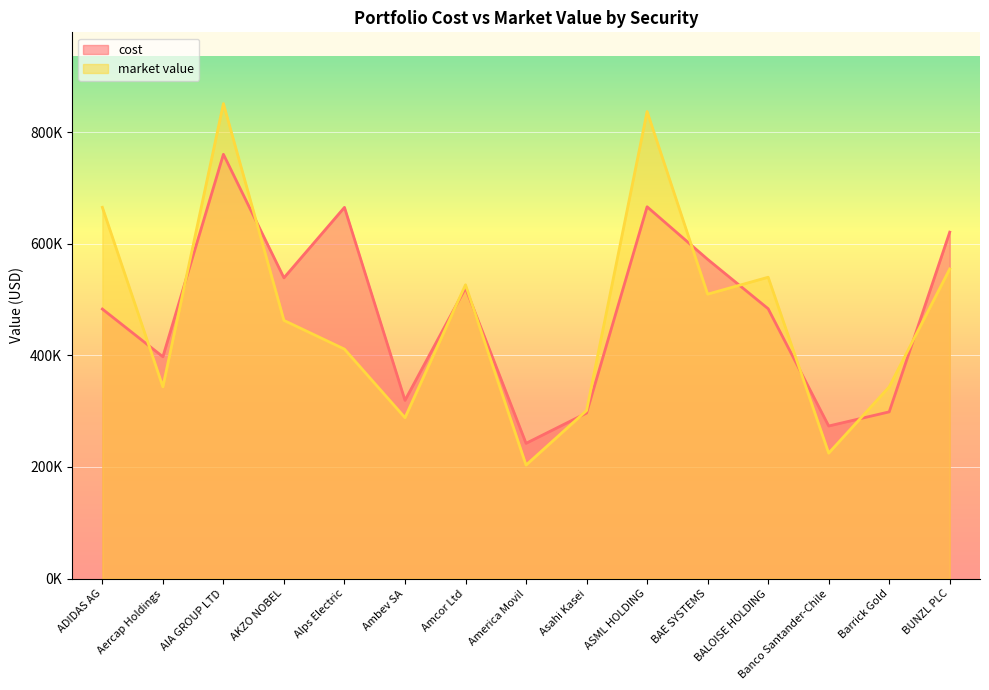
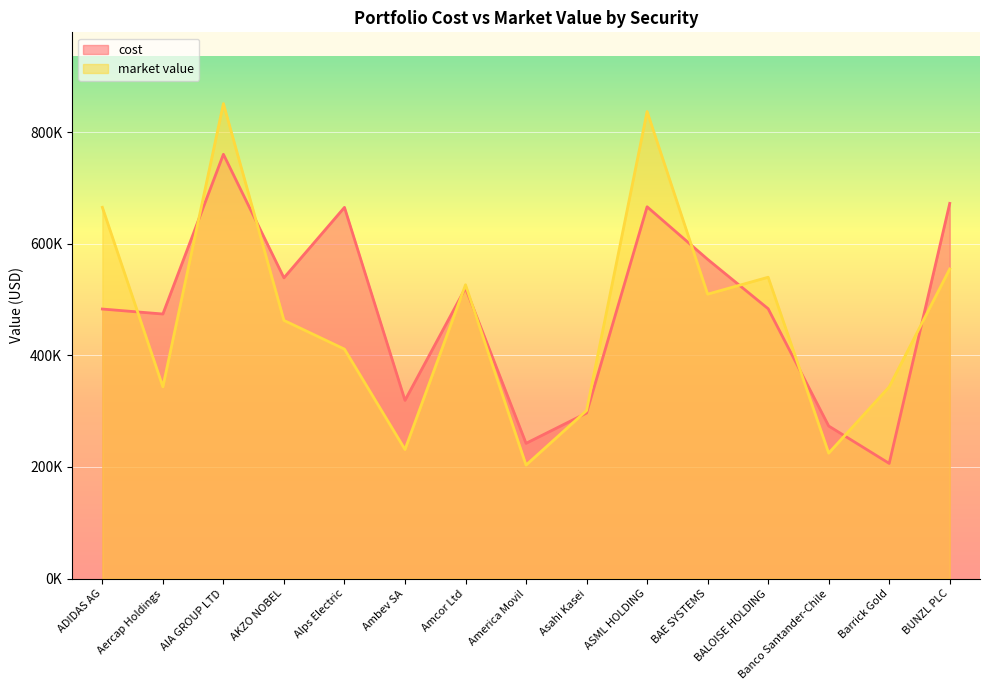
cost, Aercap Holdings: 400000 -> 470000
market value, Ambev SA: 290000 -> 230000
cost, Barrick Gold: 300000 -> 210000
cost, BUNZL PLC: 620000 -> 670000
